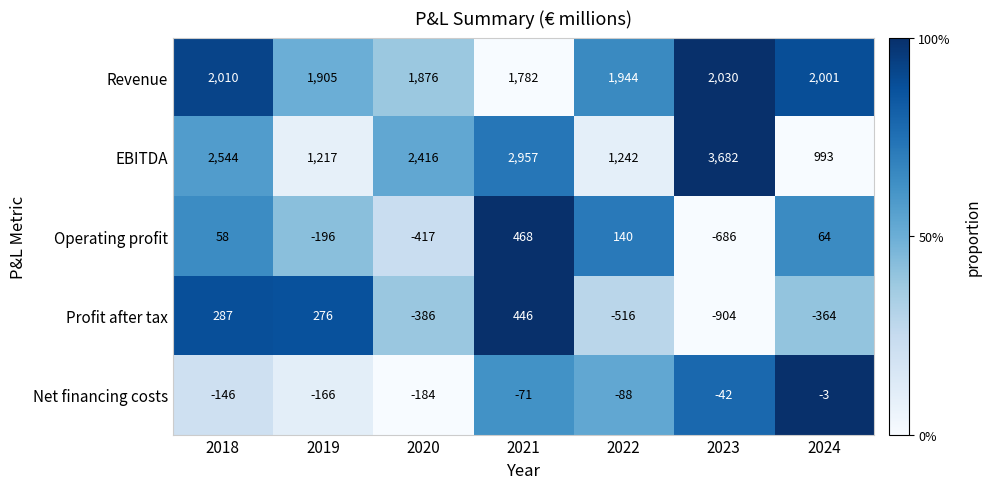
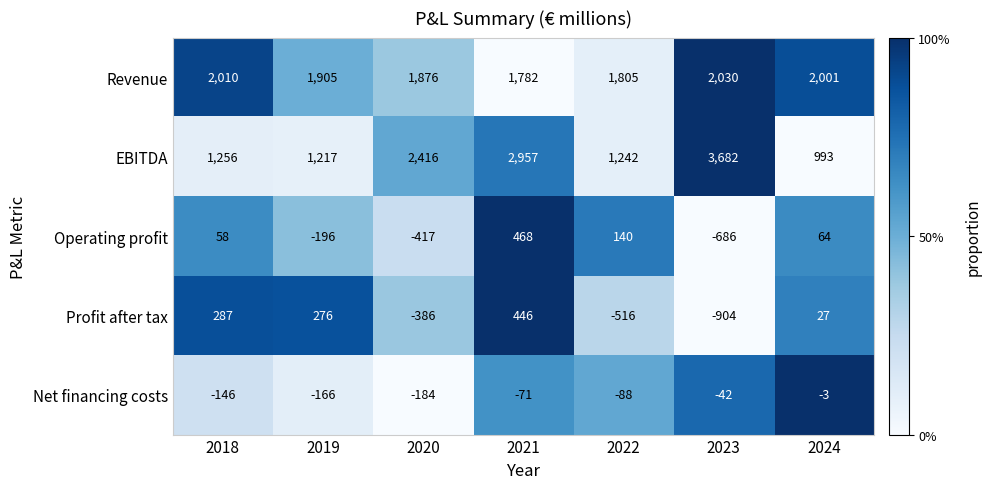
Revenue, 2022: 1,944 -> 1,805
EBITDA, 2018: 2,544 -> 1,256
Profit after tax, 2024: -364 -> 27
